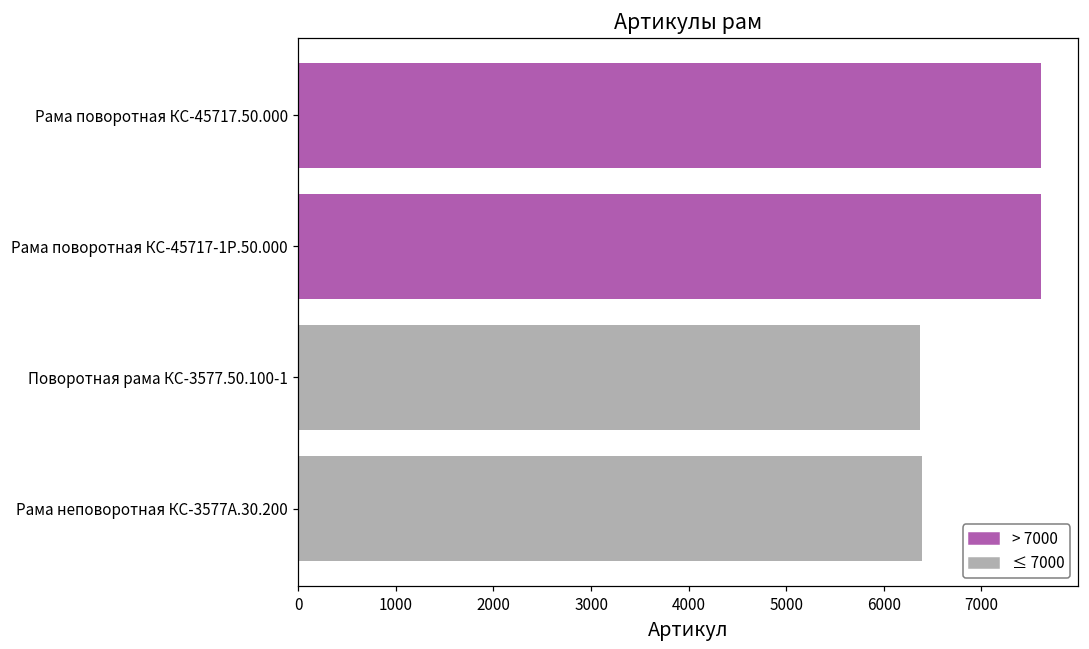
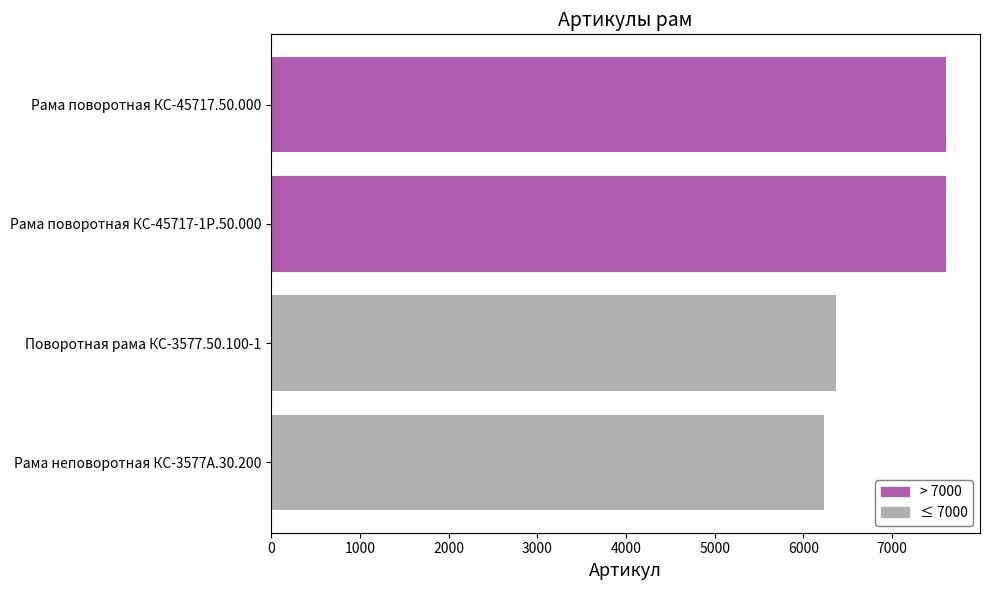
Рама неповоротная КС-3577А.30.200: 6400 -> 6200
